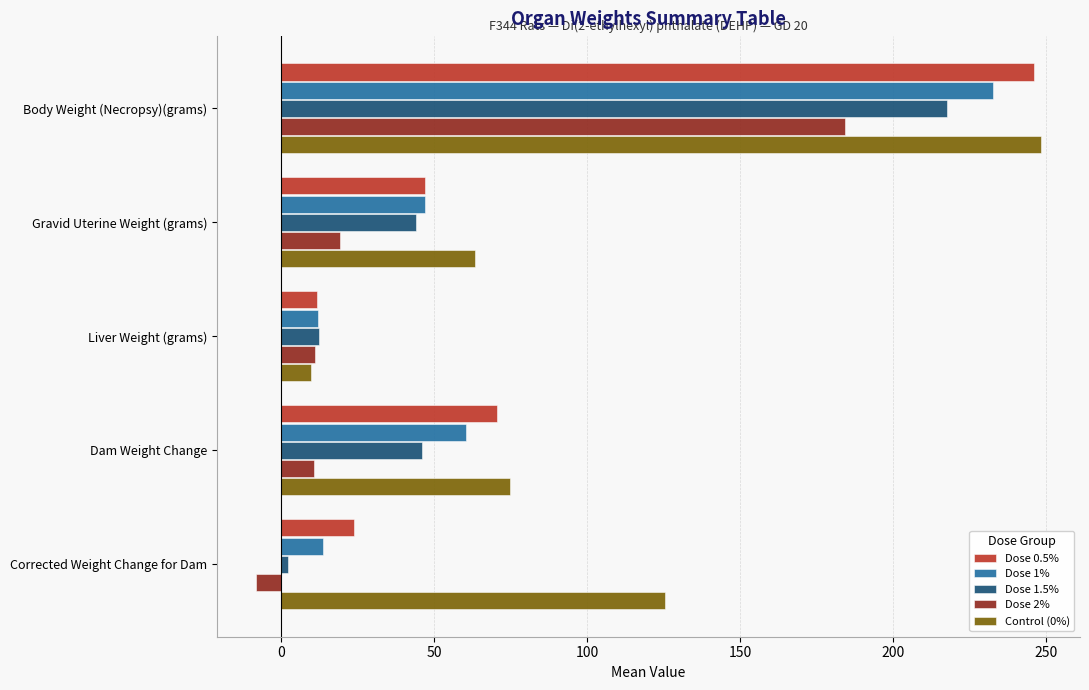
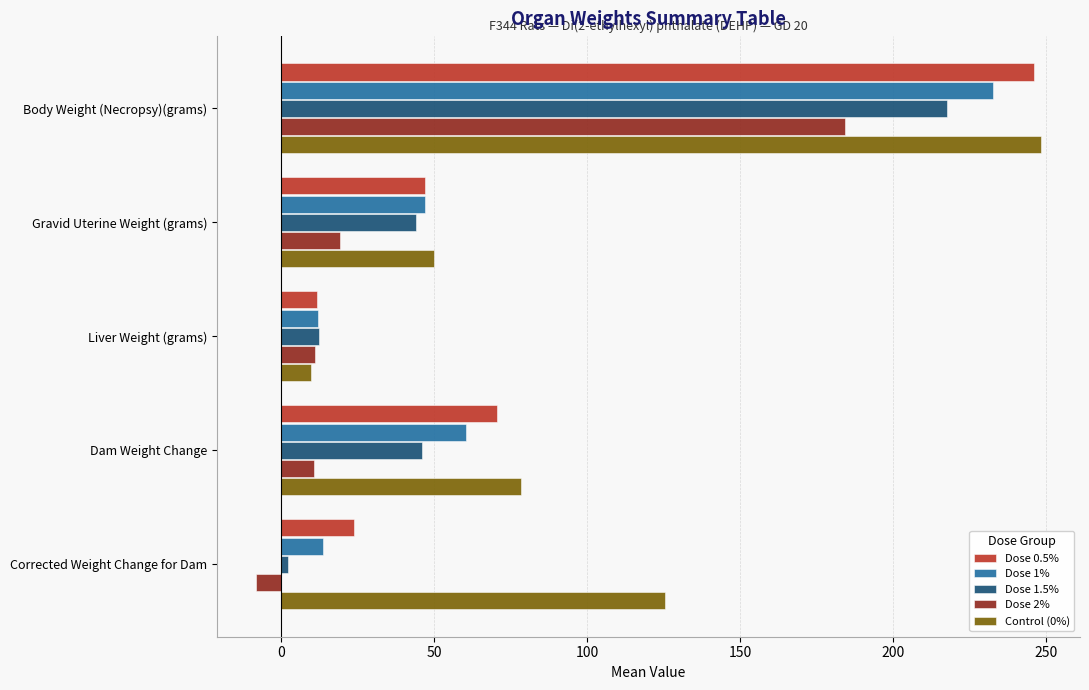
Control (0%), Gravid Uterine Weight (grams): 63 -> 50
Control (0%), Dam Weight Change: 75 -> 78
